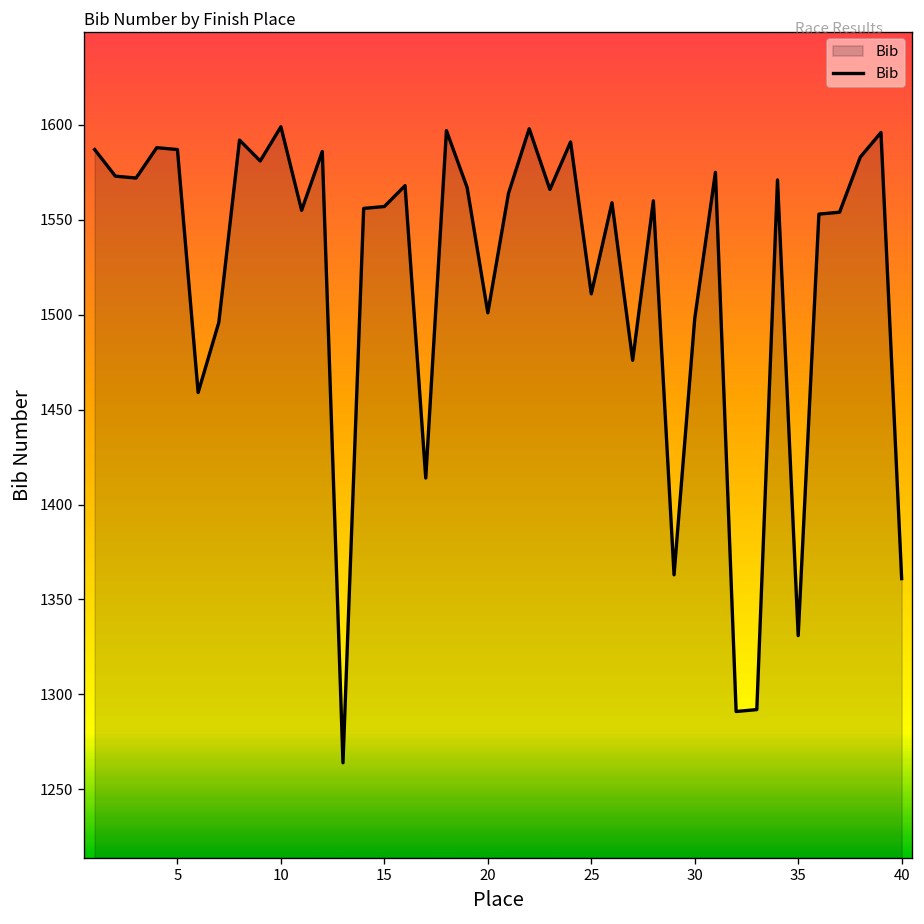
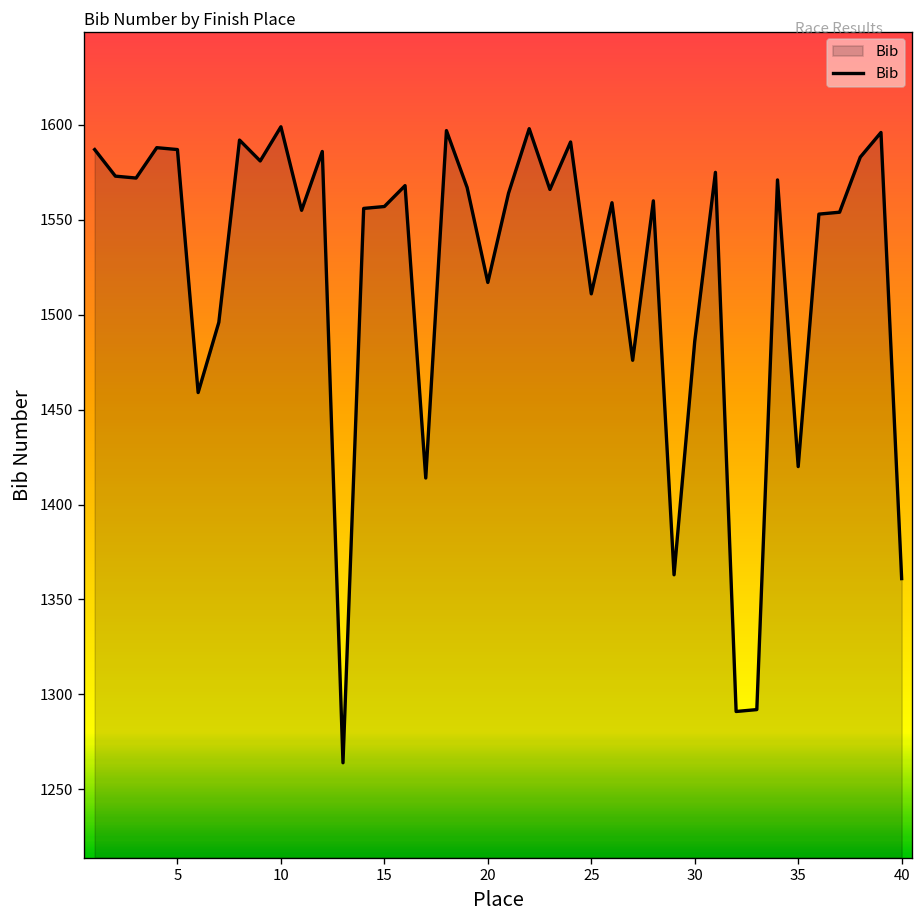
20: 1501 -> 1517
30: 1498 -> 1486
35: 1331 -> 1420
